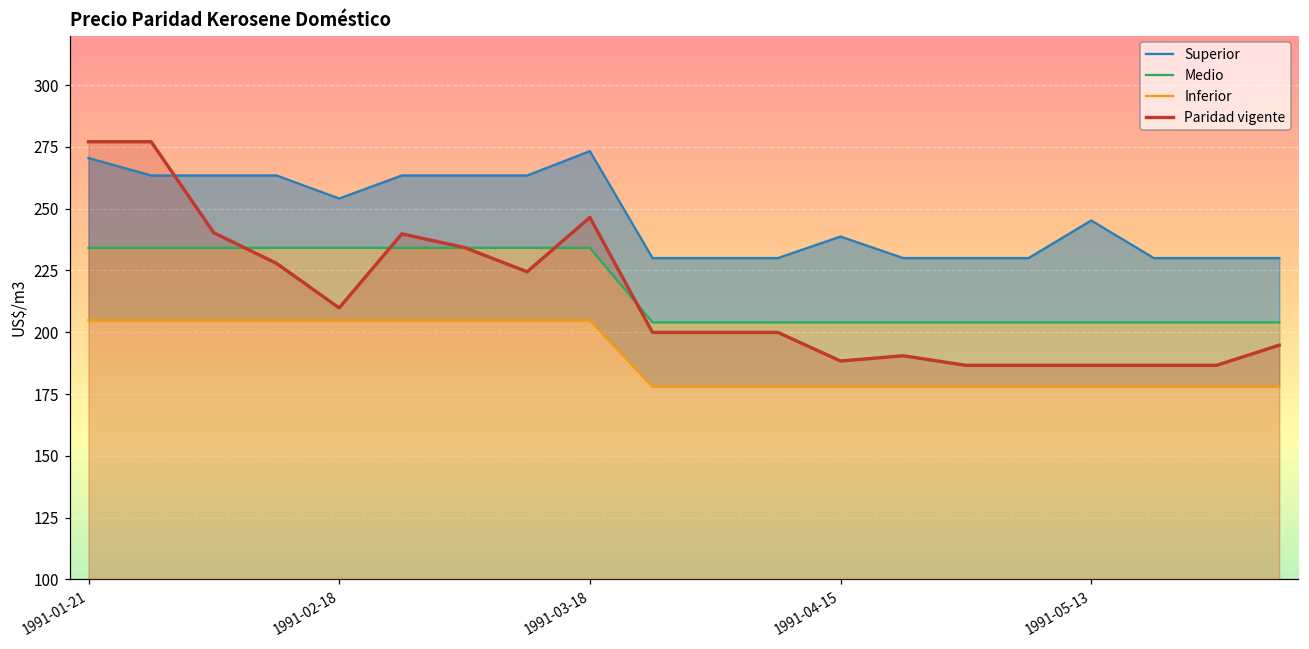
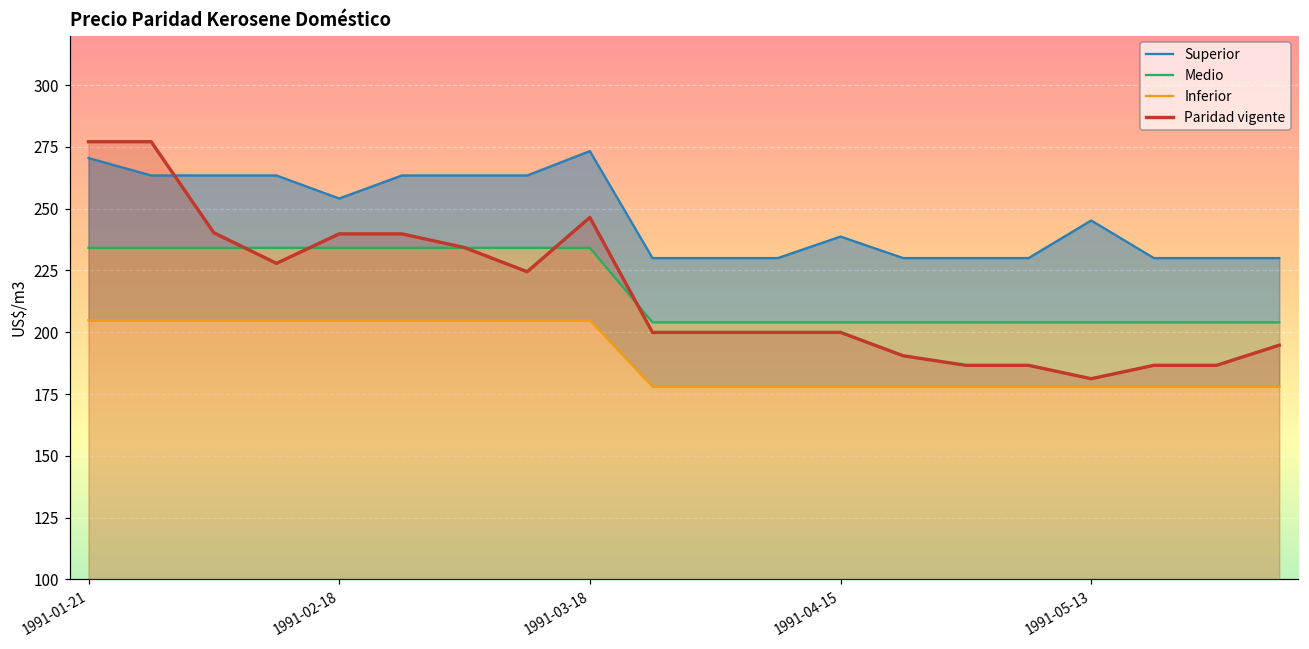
Paridad vigente, 1991-02-18: 210 -> 240
Paridad vigente, 1991-04-15: 188 -> 200
Paridad vigente, 1991-05-13: 187 -> 181
